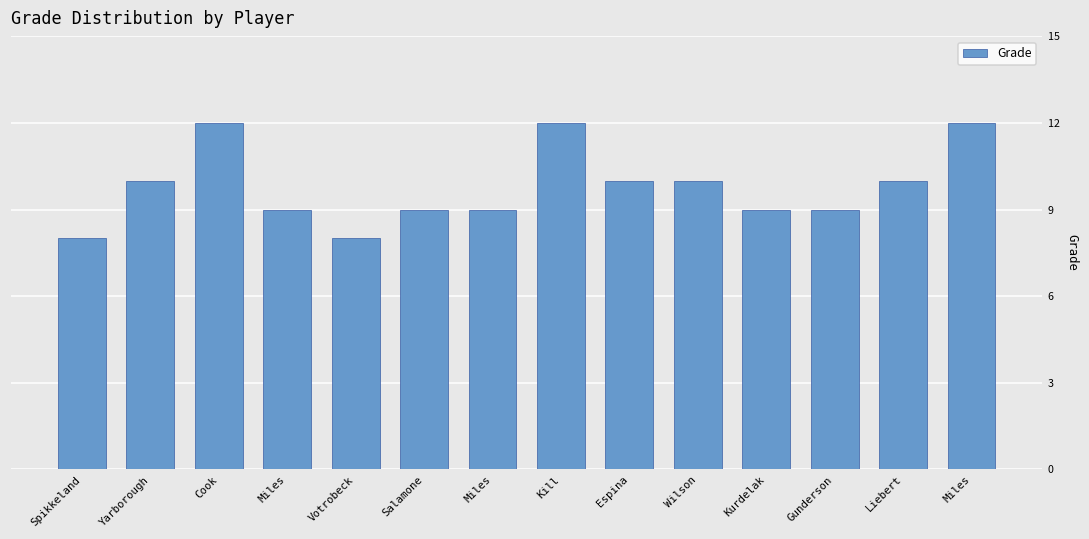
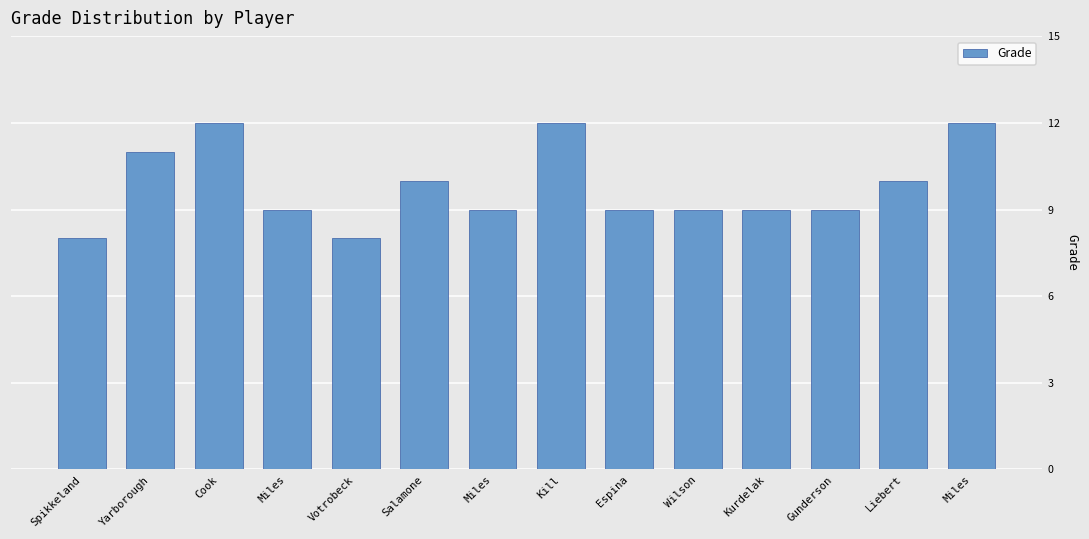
Yarborough: 10 -> 11
Salamone: 9 -> 10
Espina: 10 -> 9
Wilson: 10 -> 9
